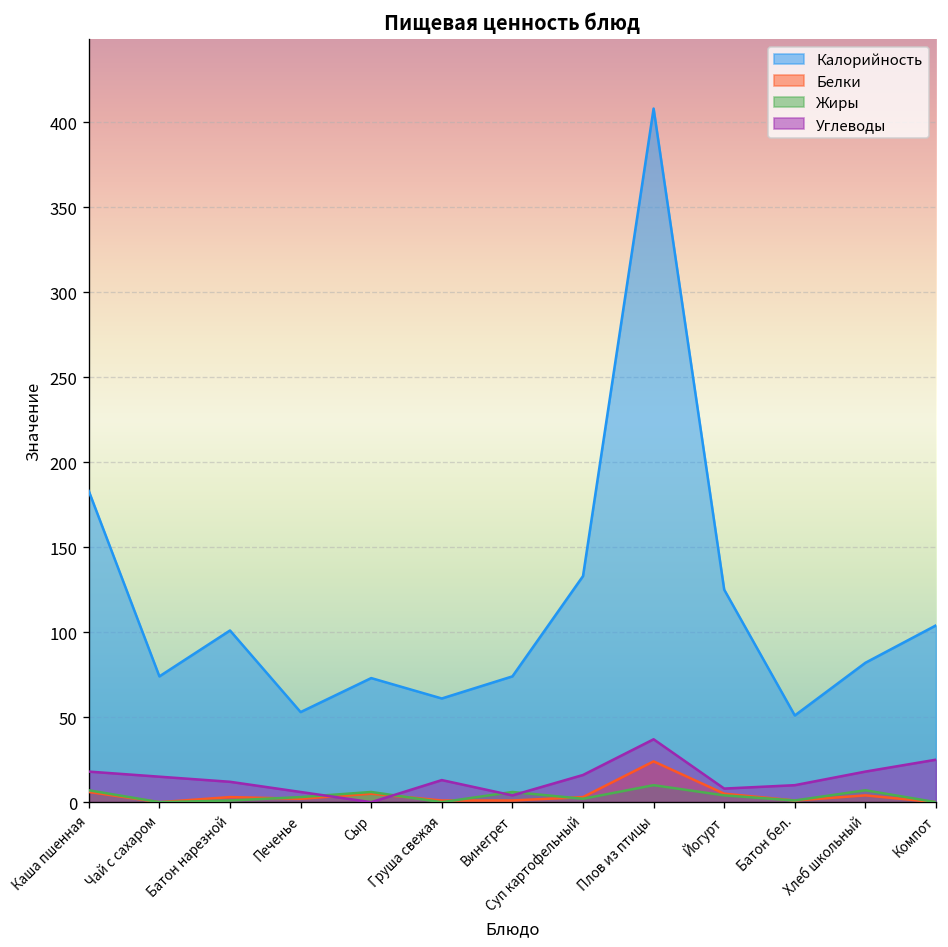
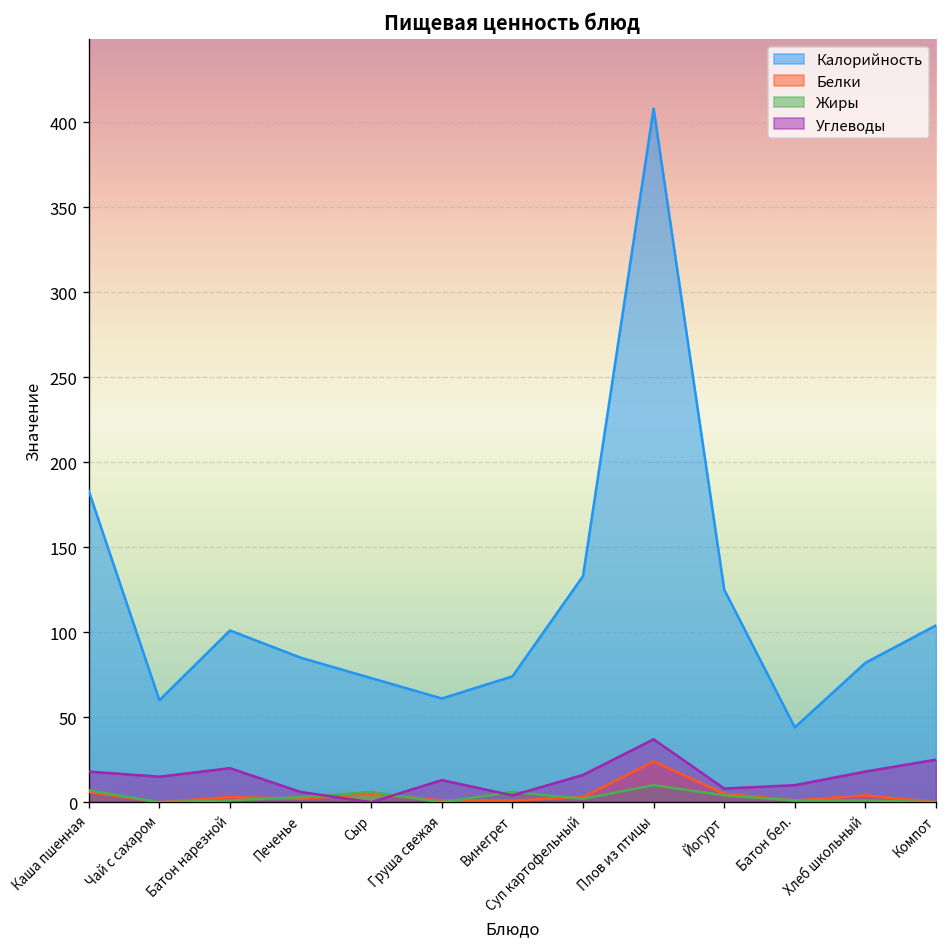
Калорийность, Чай с сахаром: 74 -> 60
Углеводы, Батон нарезной: 12 -> 20
Калорийность, Печенье: 53 -> 85
Калорийность, Батон бел.: 51 -> 44
Жиры, Хлеб школьный: 7 -> 1
